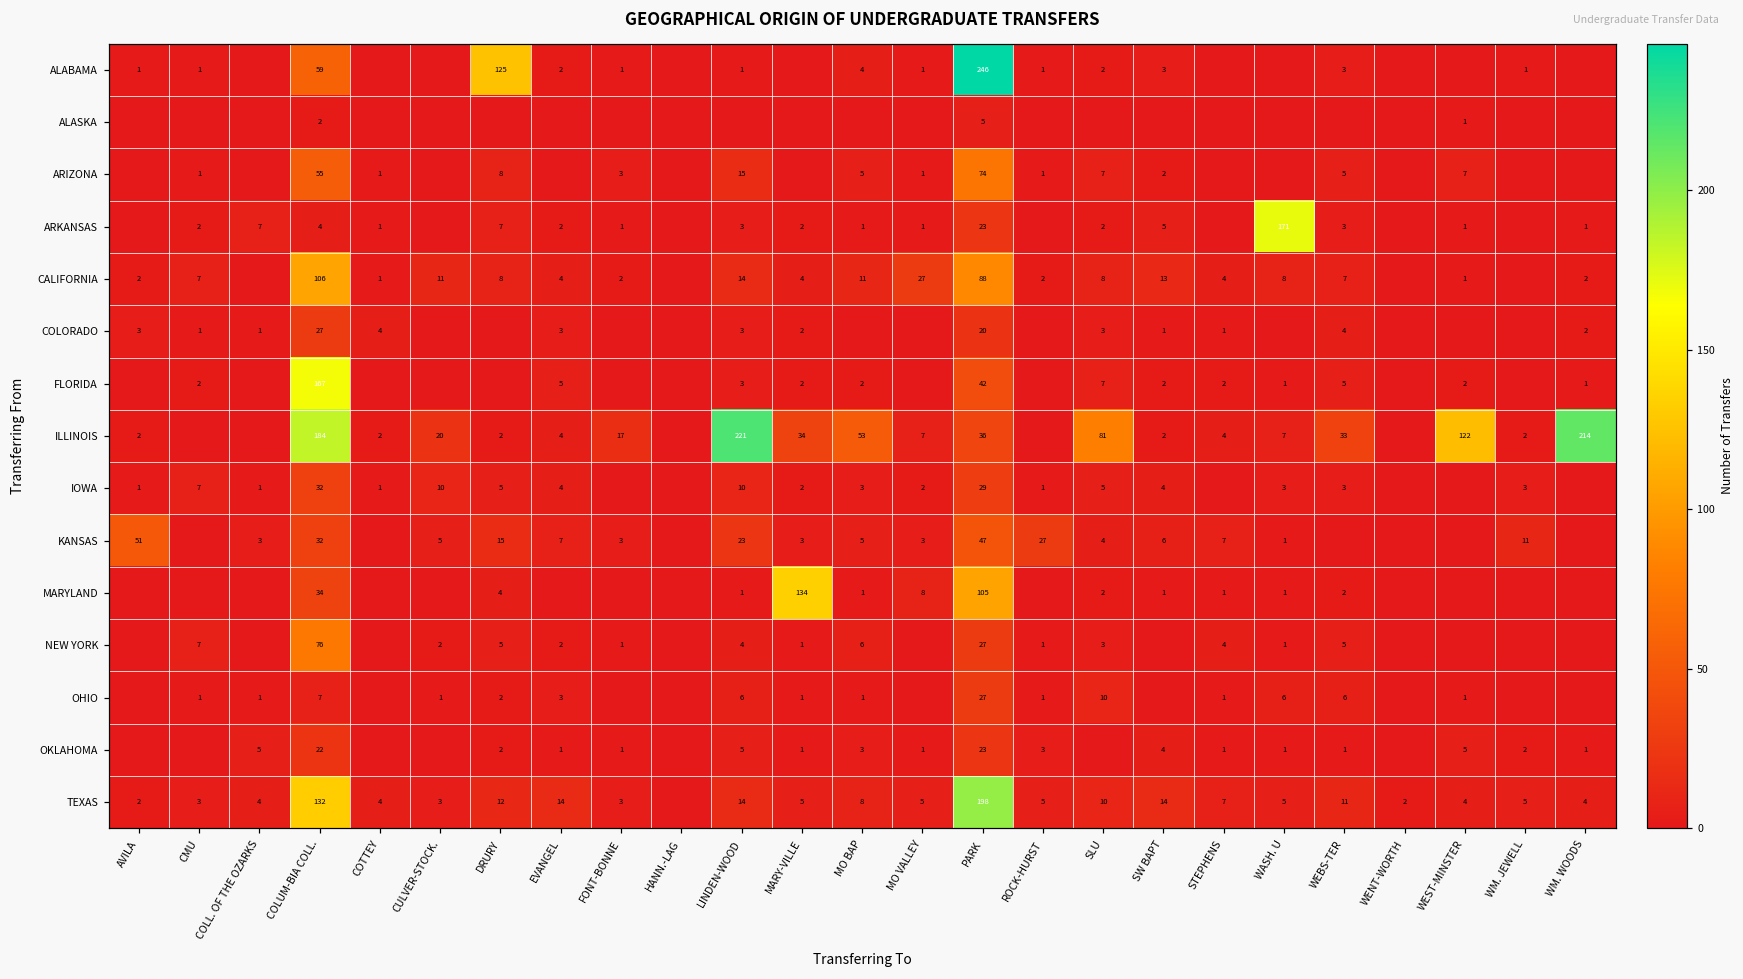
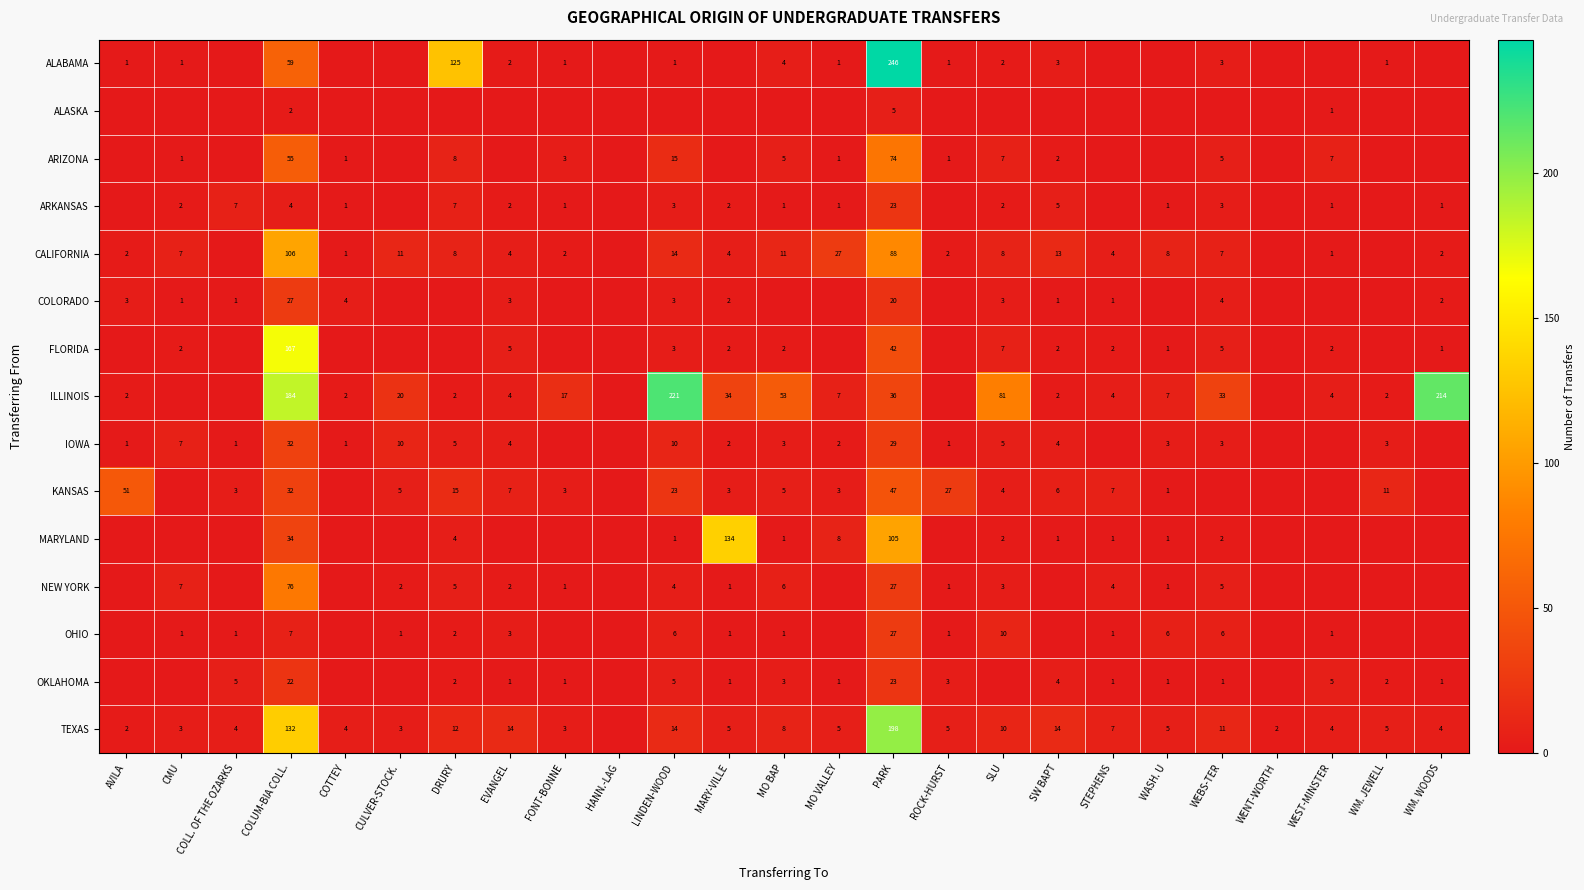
ARKANSAS, WASH. U: 171 -> 1
ILLINOIS, WEST-MINSTER: 122 -> 4
